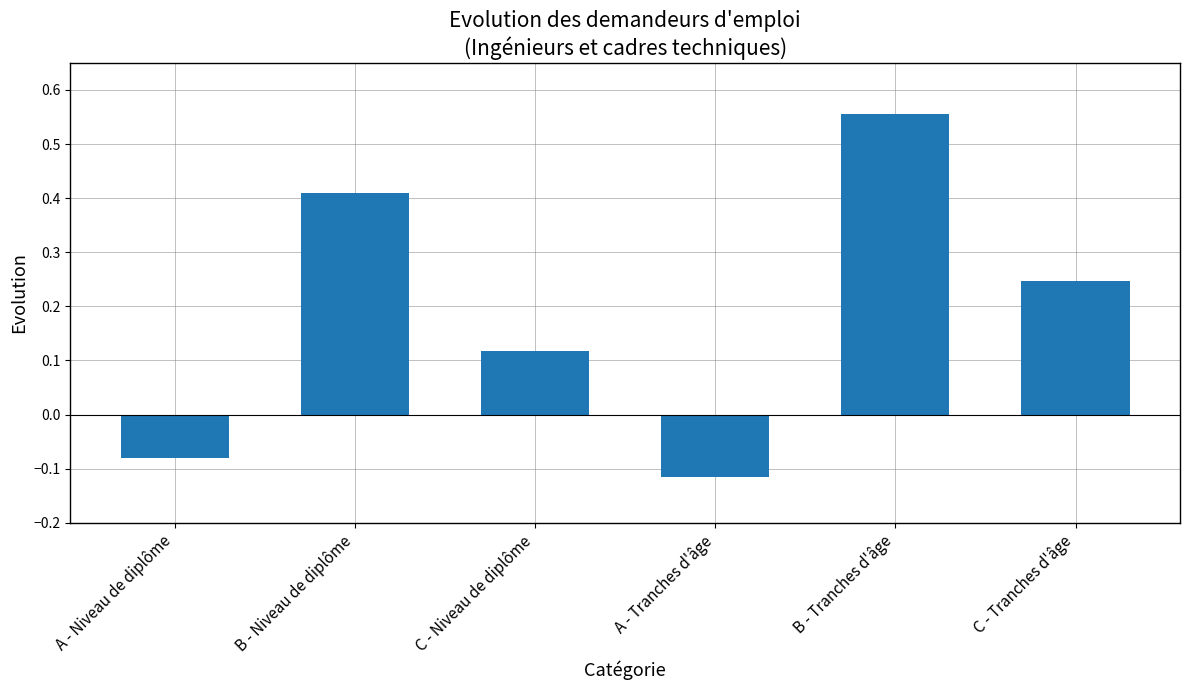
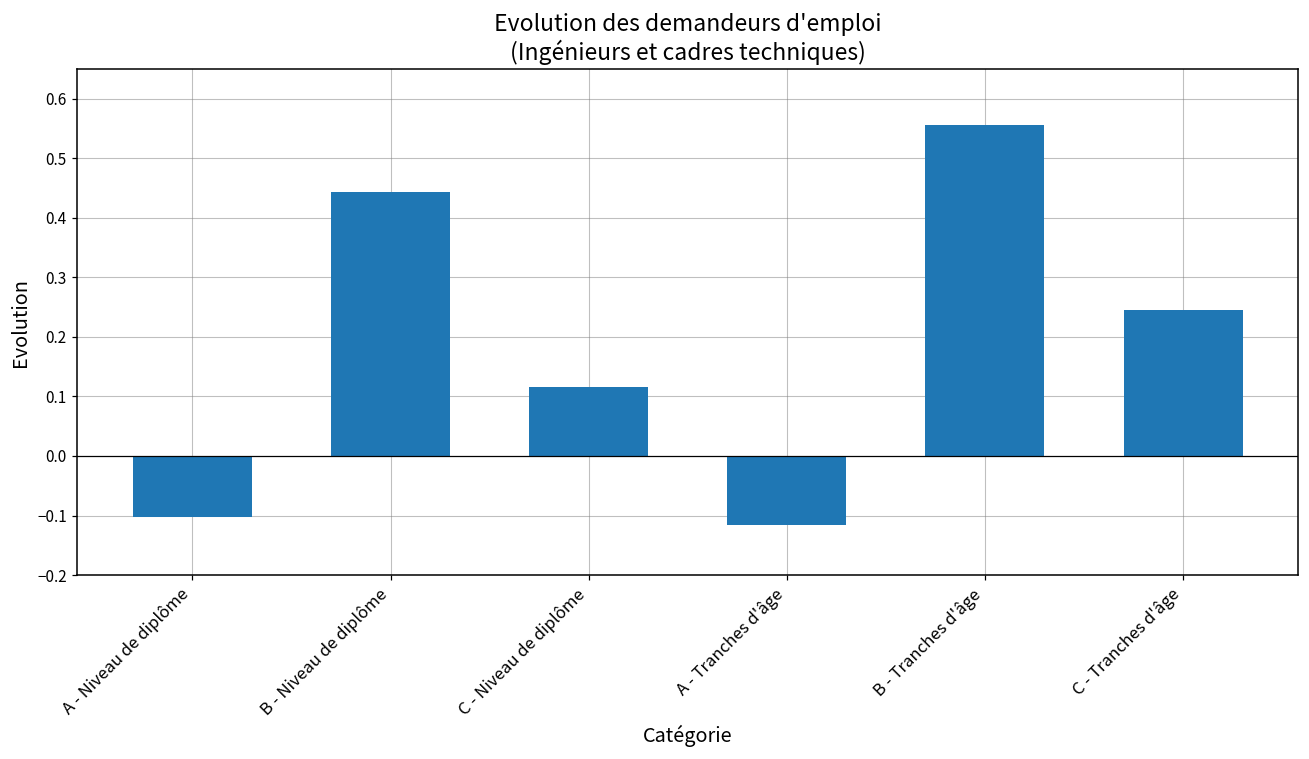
A - Niveau de diplôme: -0.08 -> -0.10
B - Niveau de diplôme: 0.41 -> 0.44
